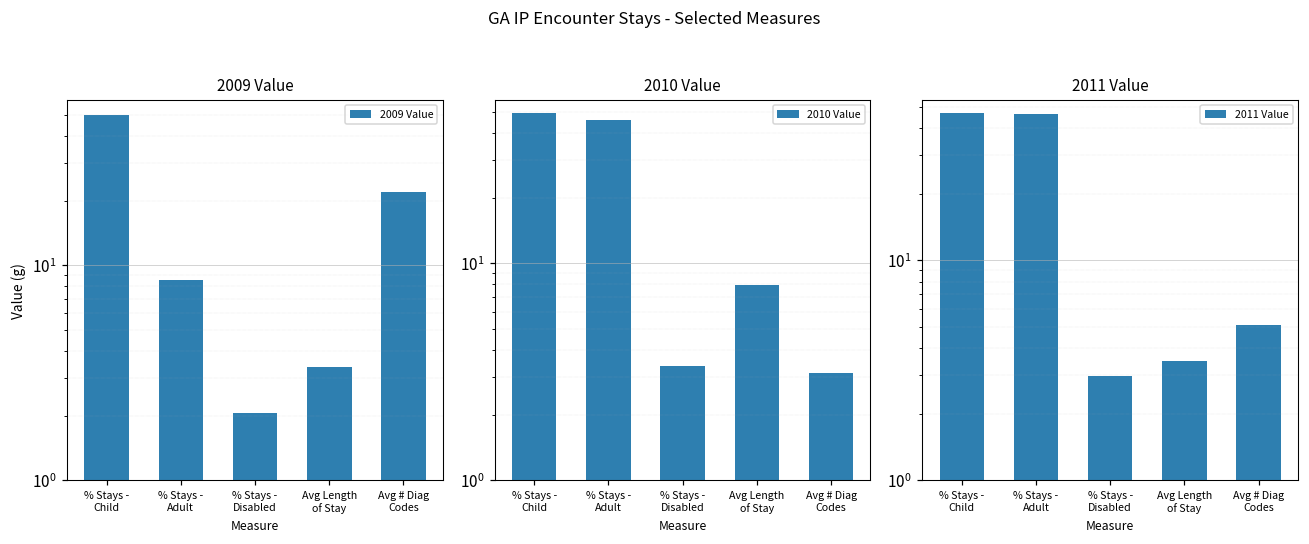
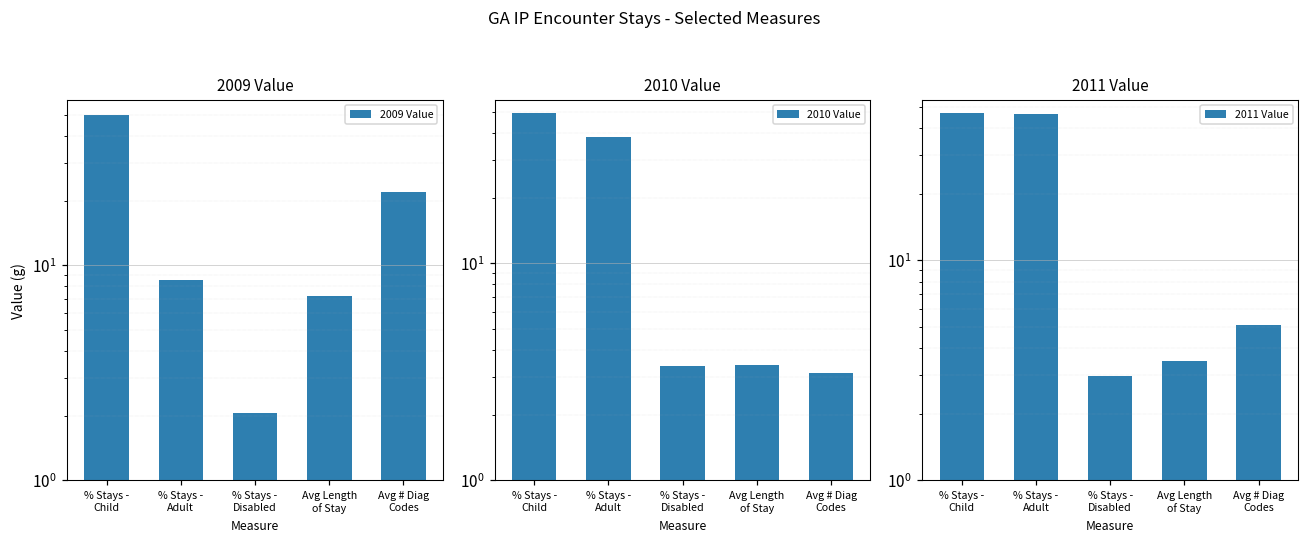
2009 Value, Avg Length of Stay: 3.4 -> 7.2
2010 Value, % Stays - Adult: 46 -> 39
2010 Value, Avg Length of Stay: 8.0 -> 3.4
